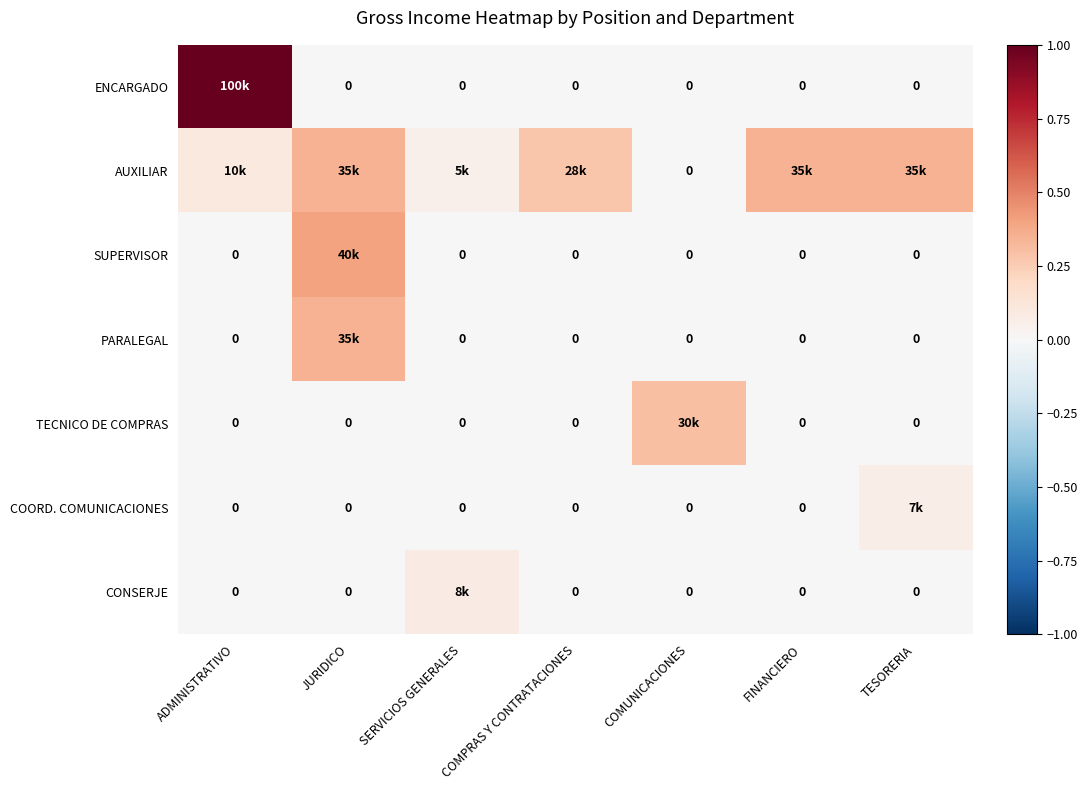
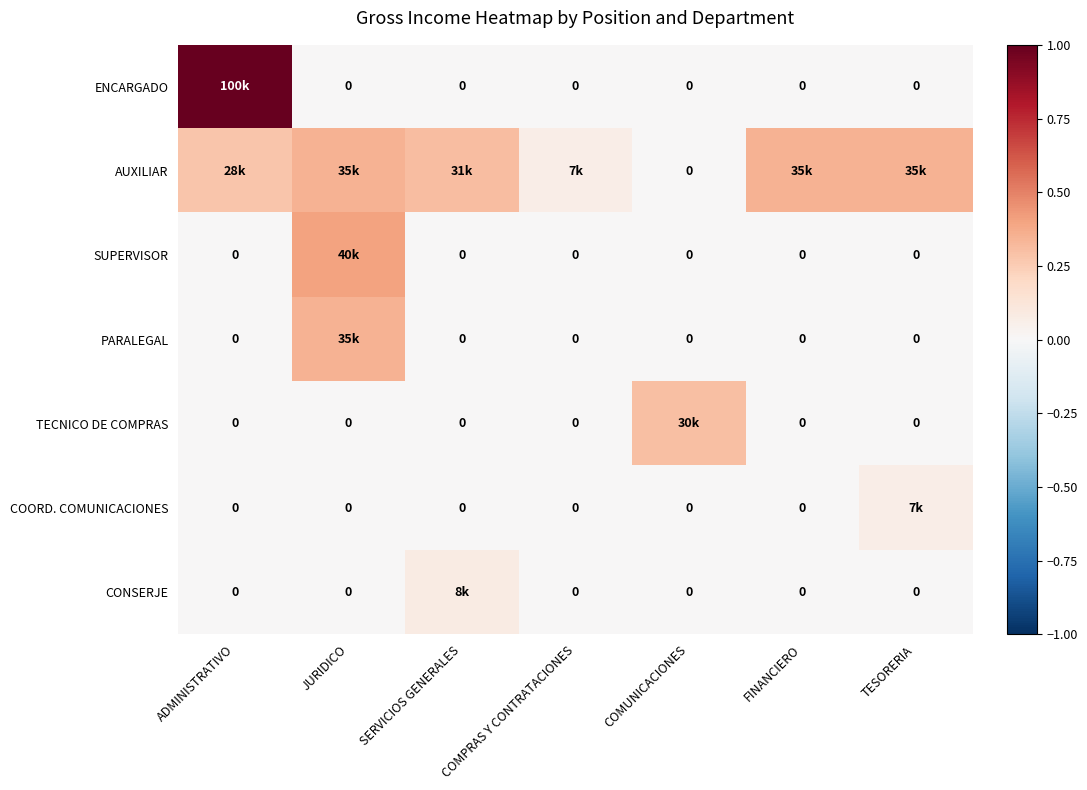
AUXILIAR, ADMINISTRATIVO: 10k -> 28k
AUXILIAR, SERVICIOS GENERALES: 5k -> 31k
AUXILIAR, COMPRAS Y CONTRATACIONES: 28k -> 7k
